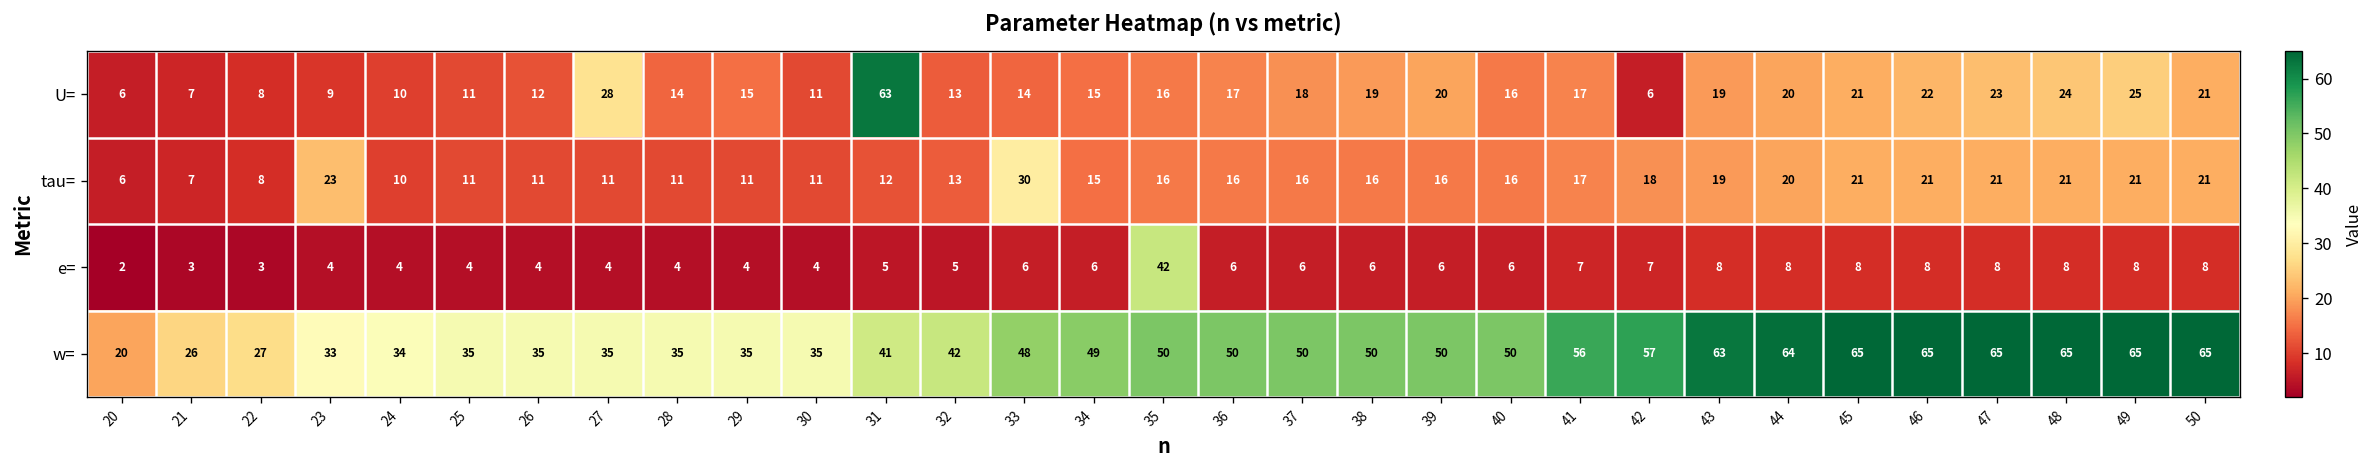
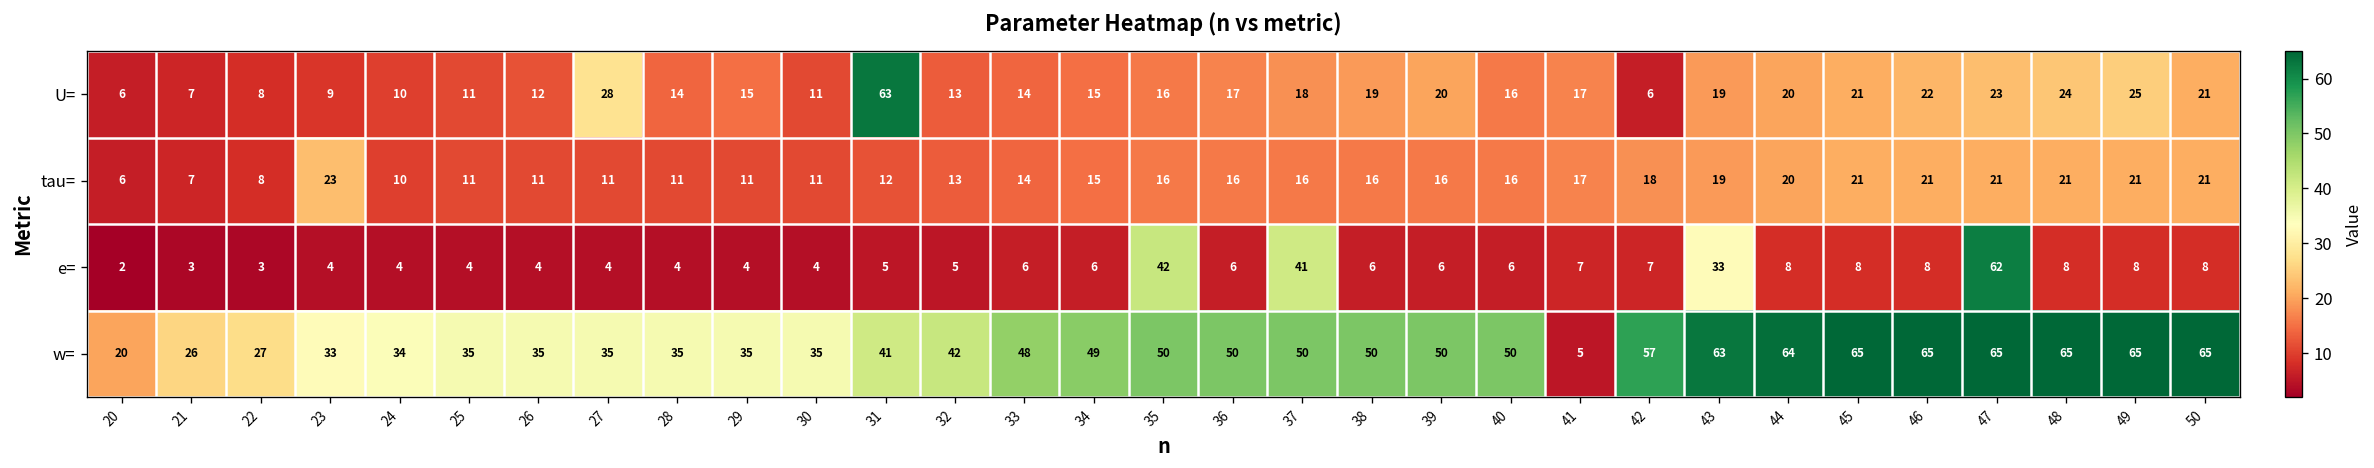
tau=, 33: 30 -> 14
e=, 37: 6 -> 41
e=, 43: 8 -> 33
e=, 47: 8 -> 62
w=, 41: 56 -> 5
